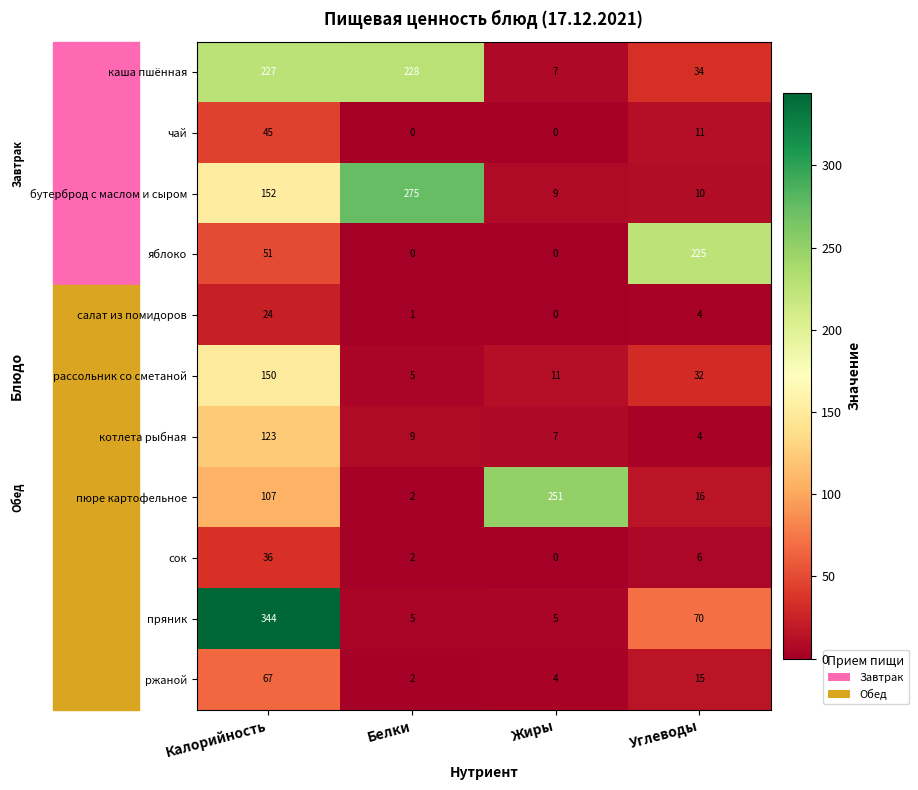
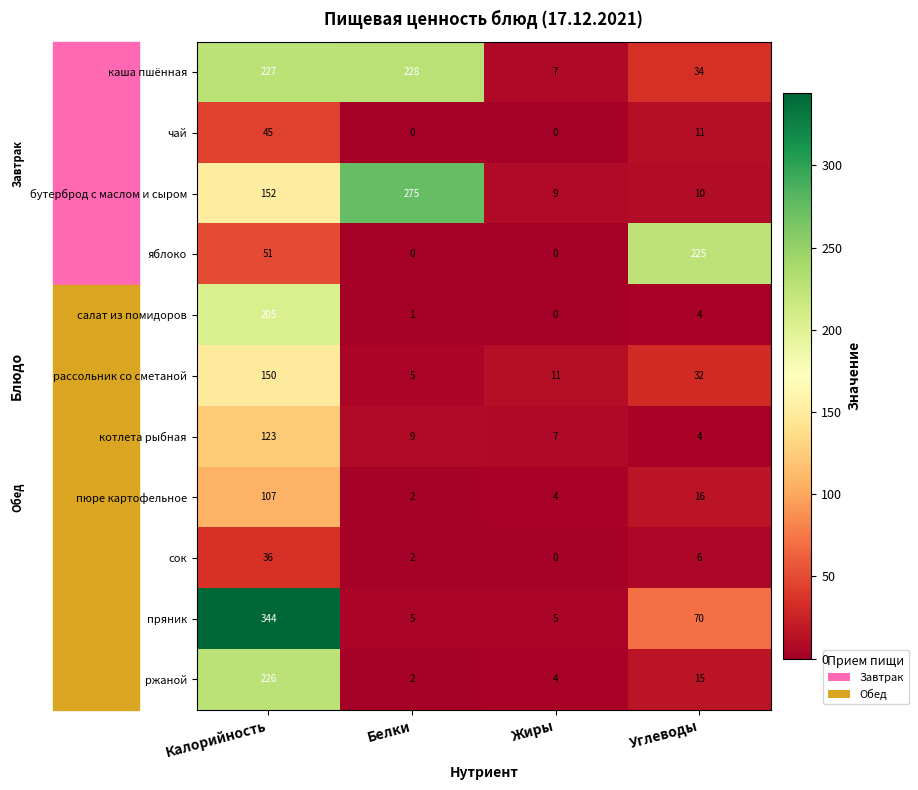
салат из помидоров, Калорийность: 24 -> 205
пюре картофельное, Жиры: 251 -> 4
ржаной, Калорийность: 67 -> 226
